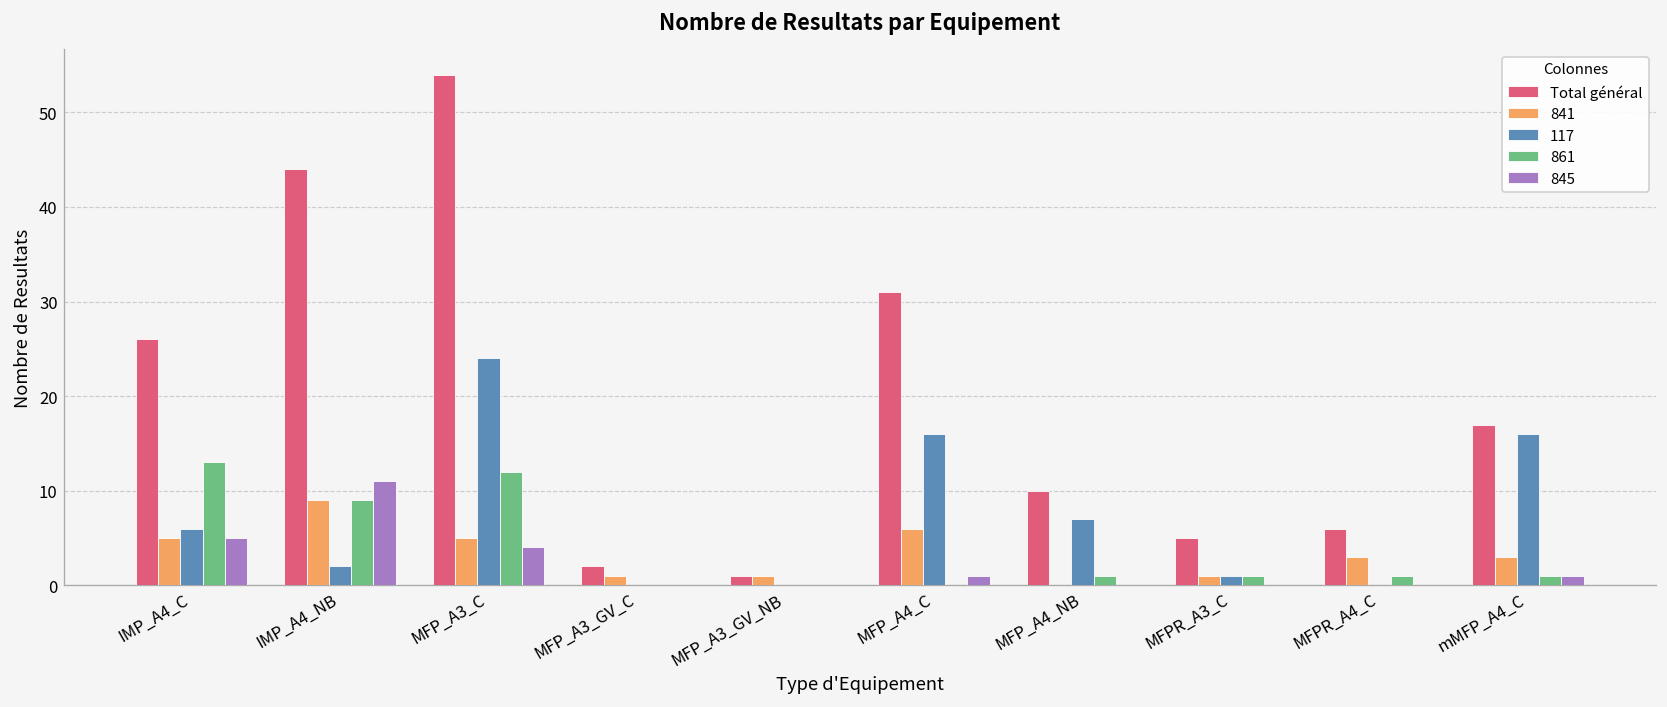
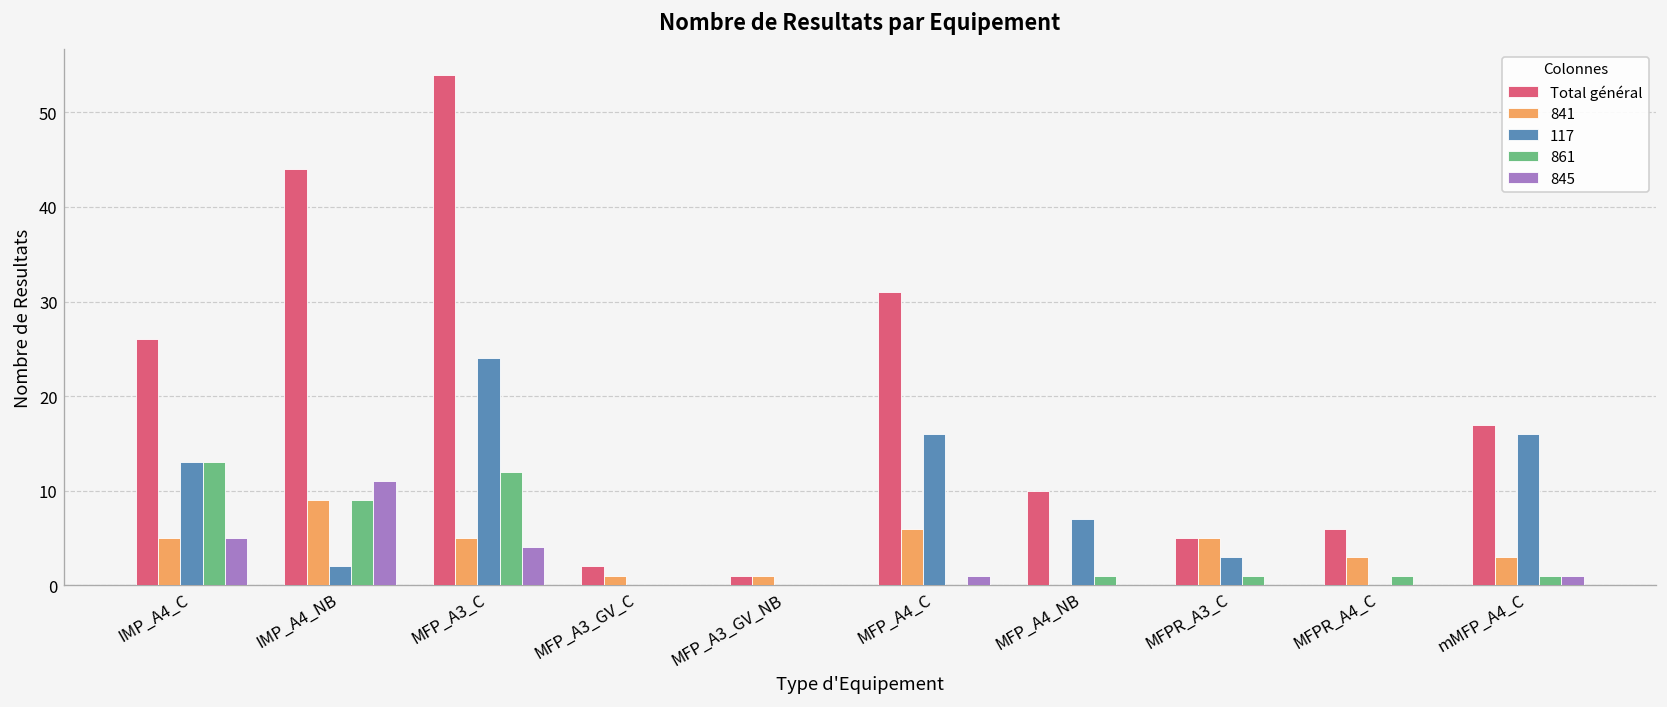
117, IMP_A4_C: 6 -> 13
841, MFPR_A3_C: 1 -> 5
117, MFPR_A3_C: 1 -> 3
